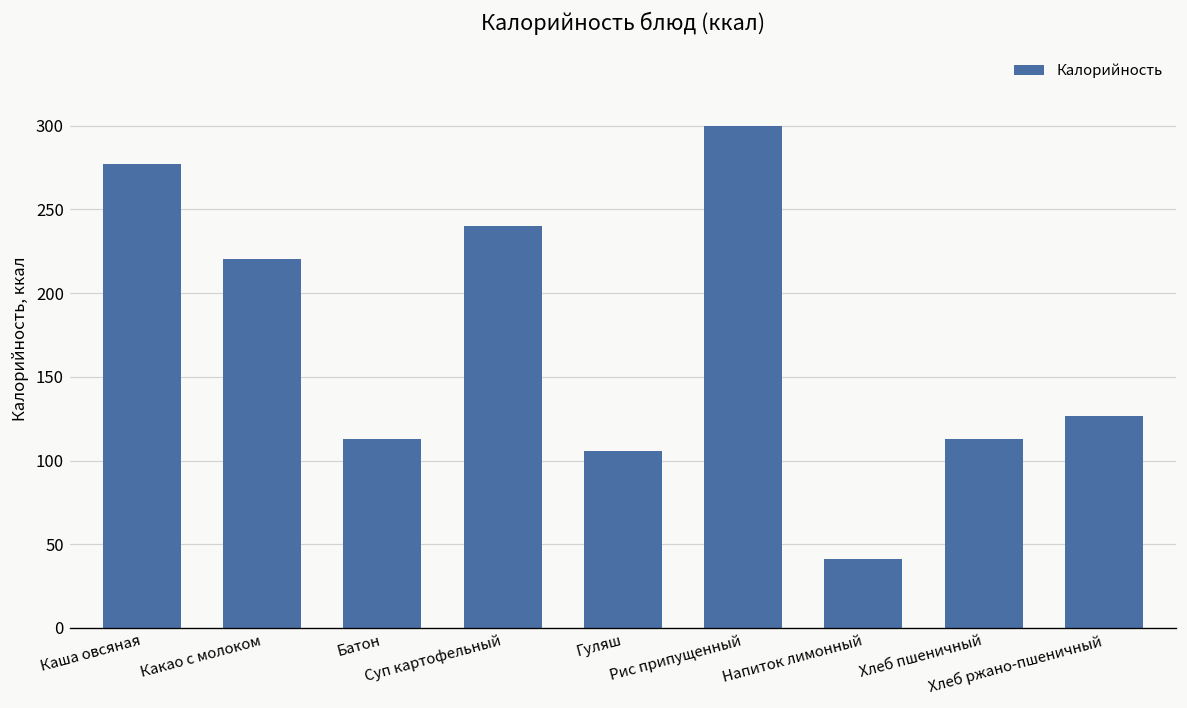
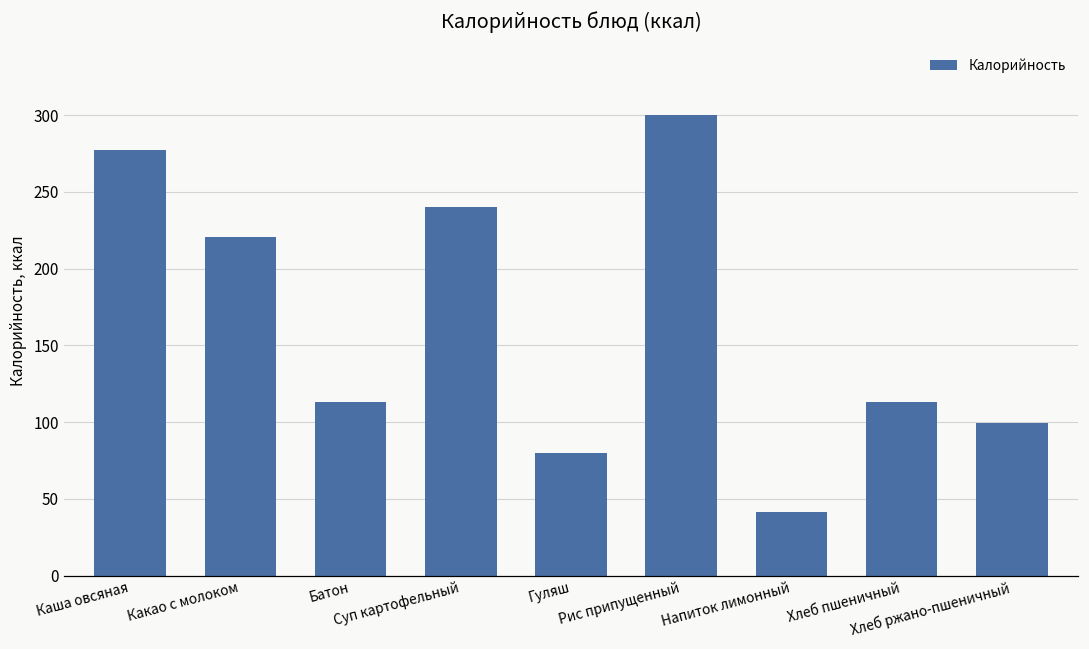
Гуляш: 106 -> 80
Хлеб ржано-пшеничный: 127 -> 100
